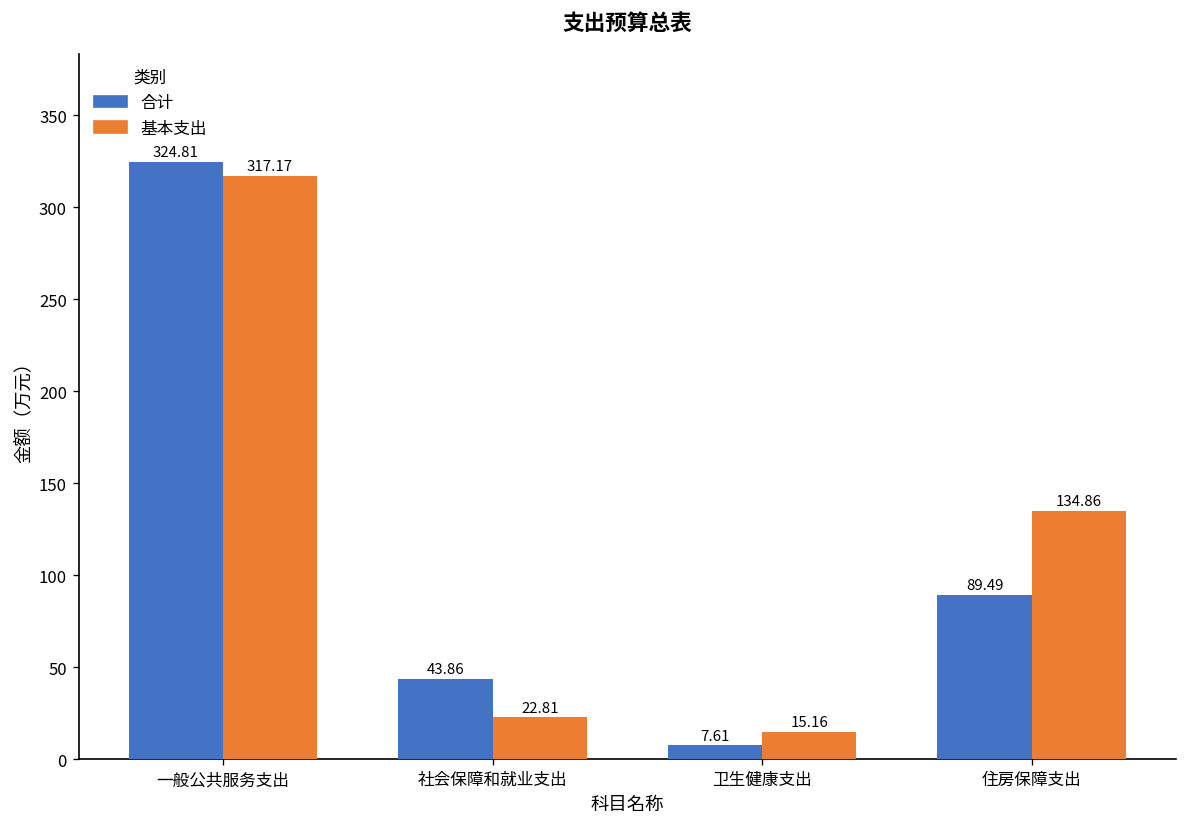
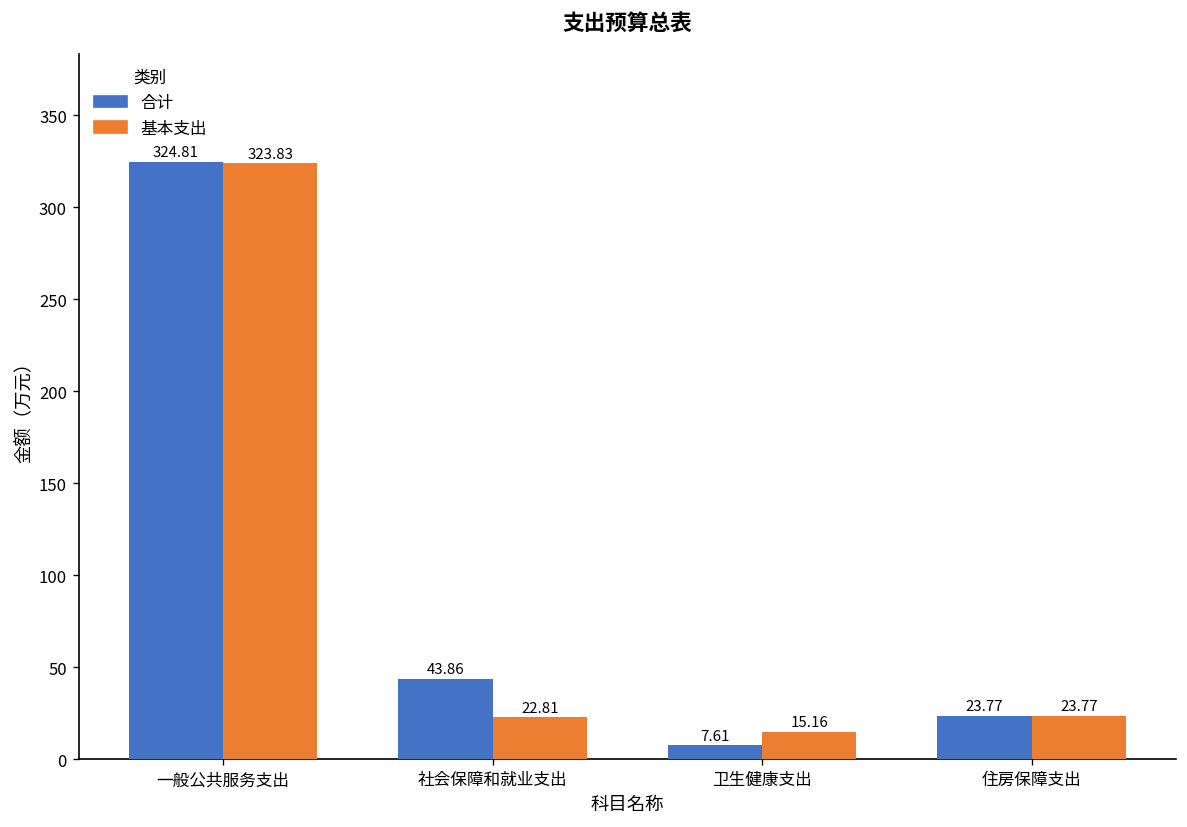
基本支出, 一般公共服务支出: 317.17 -> 323.83
合计, 住房保障支出: 89.49 -> 23.77
基本支出, 住房保障支出: 134.86 -> 23.77
